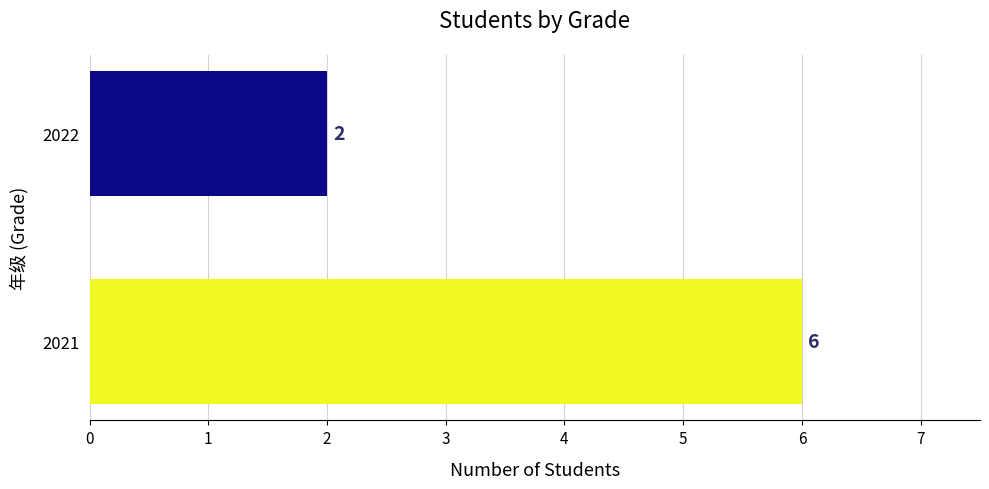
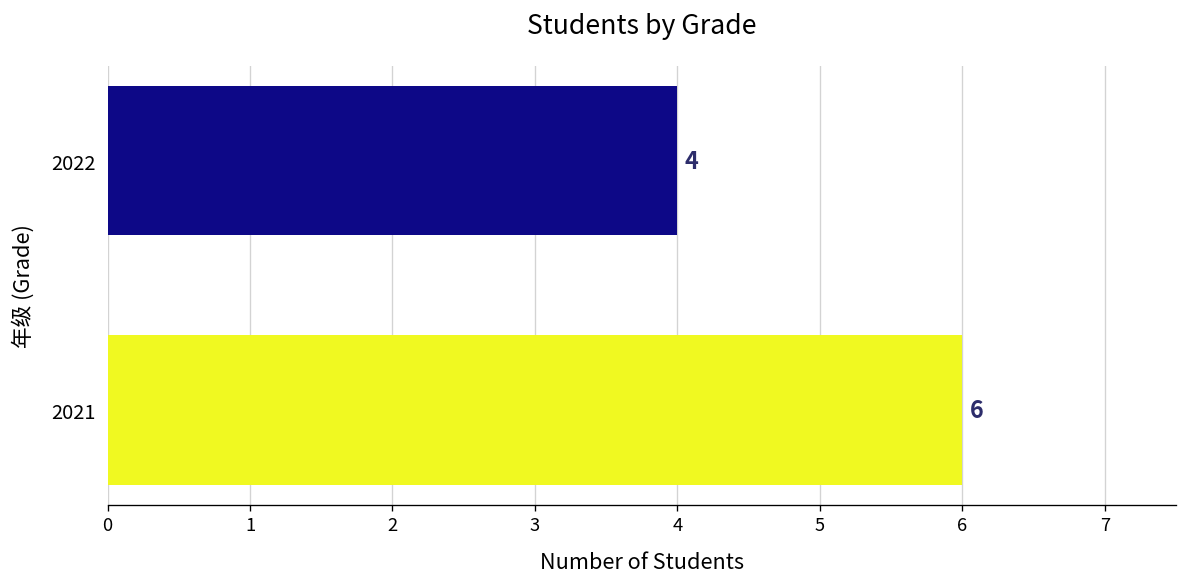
2022: 2 -> 4
